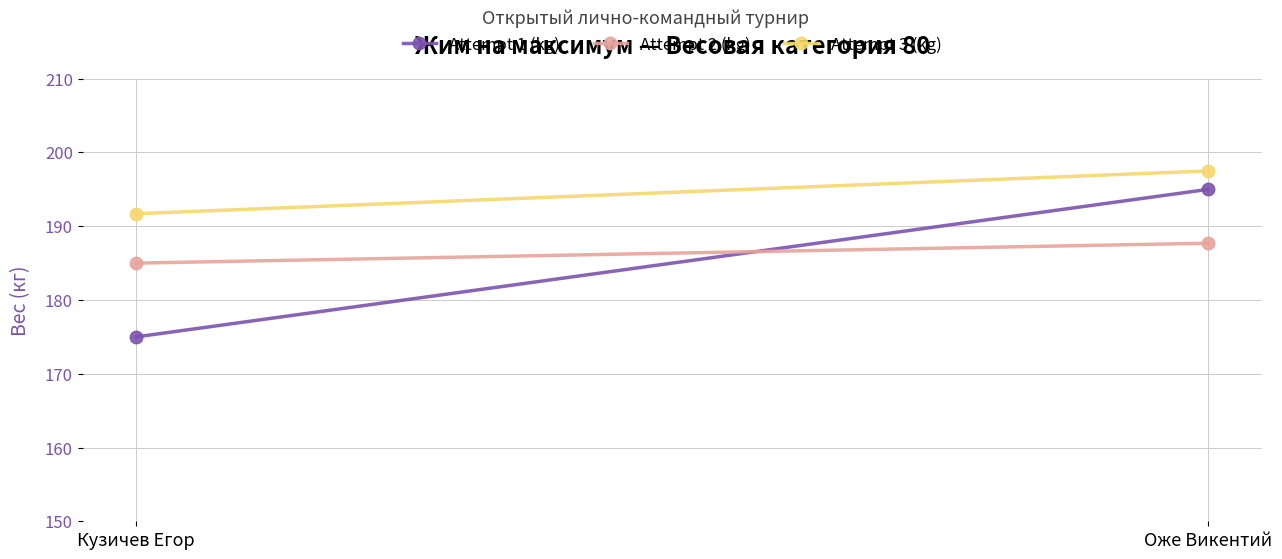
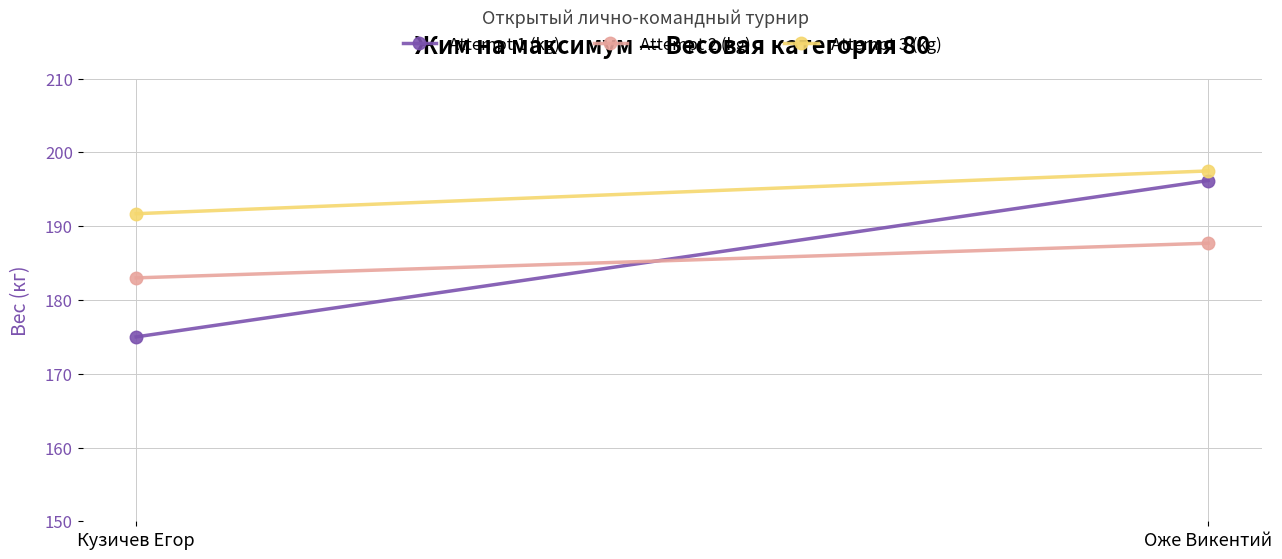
Attempt 2 (kg), Кузичев Егор: 185 -> 183
Attempt 1 (kg), Оже Викентий: 195 -> 196
